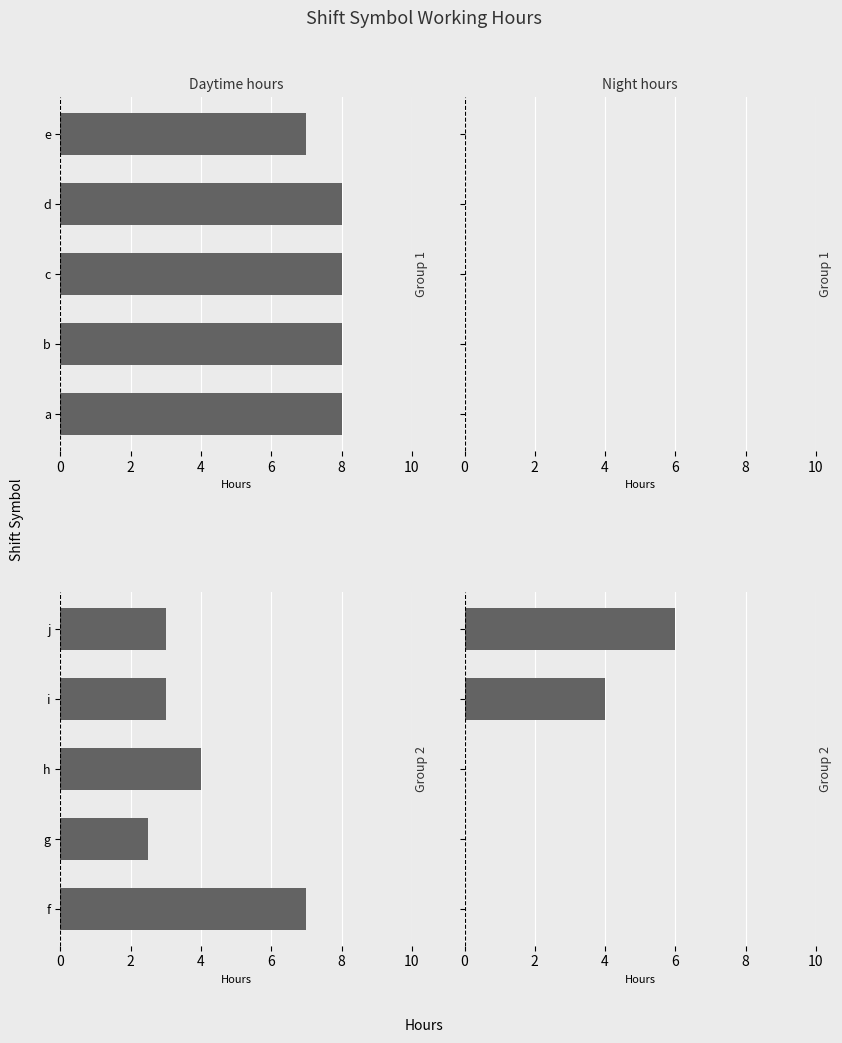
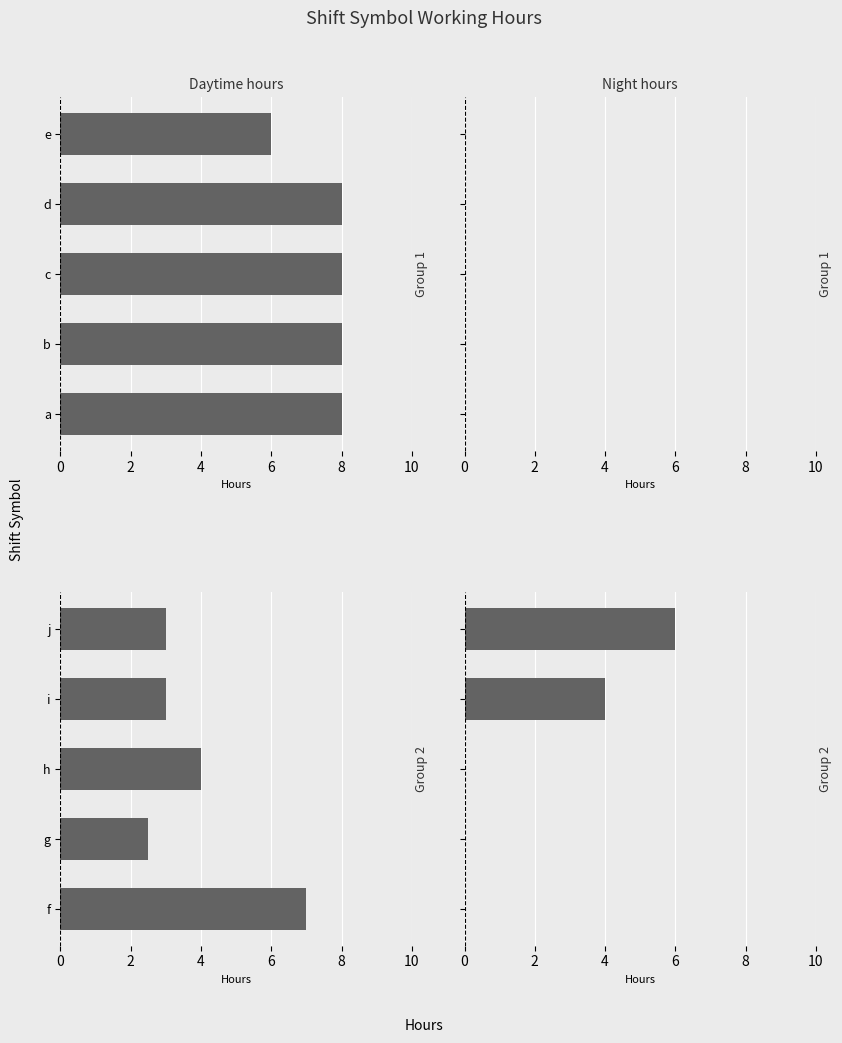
Daytime hours, e: 7 -> 6
